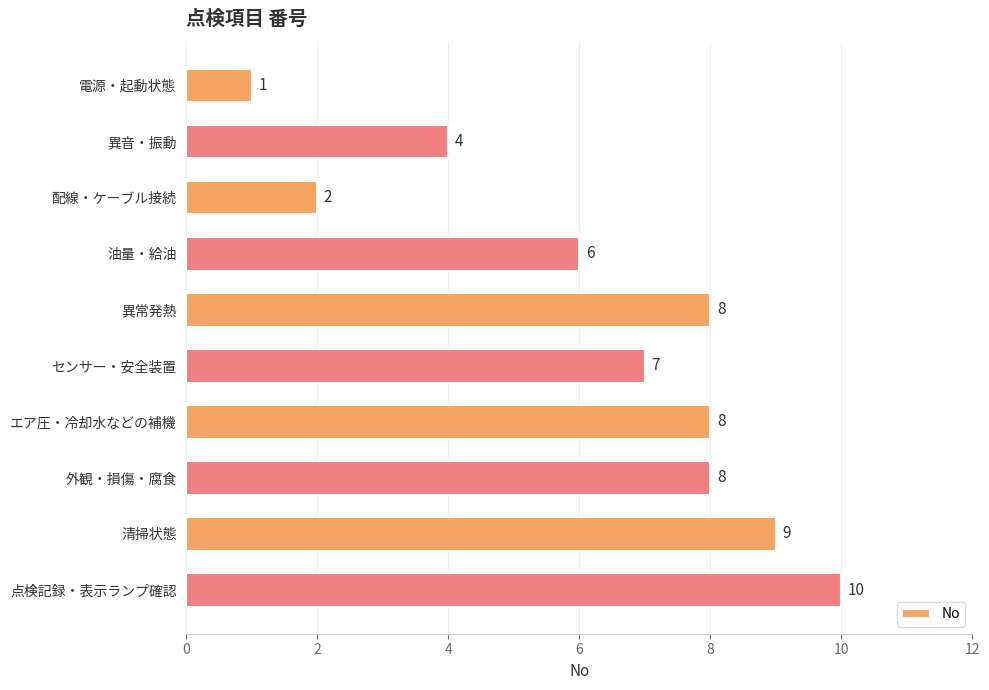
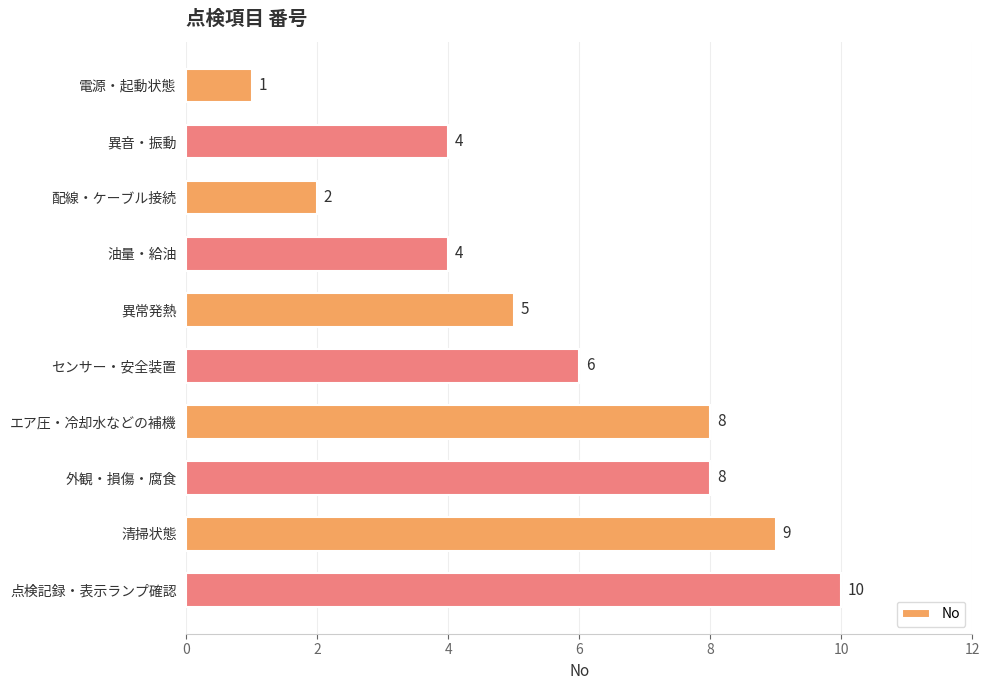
油量・給油: 6 -> 4
異常発熱: 8 -> 5
センサー・安全装置: 7 -> 6
